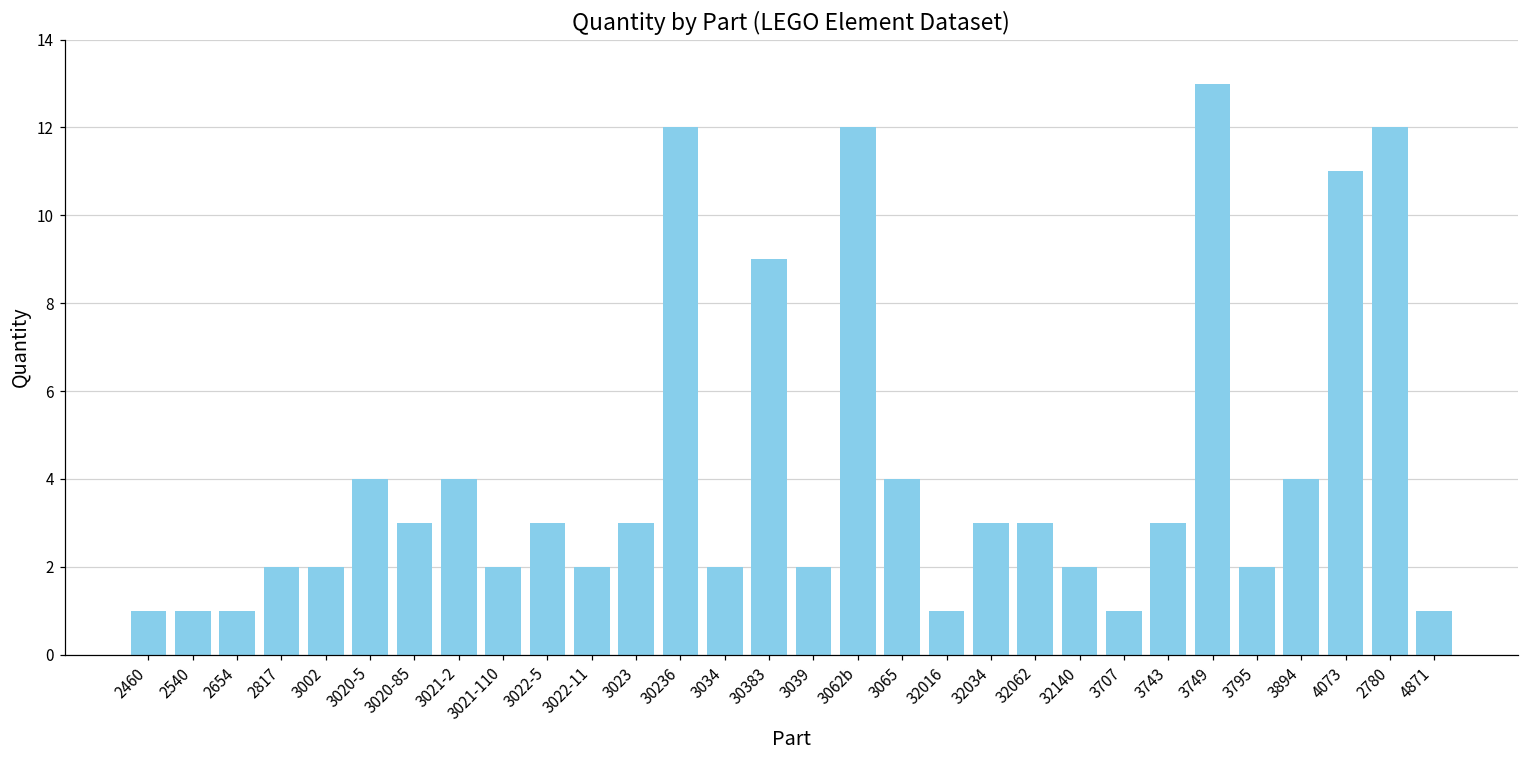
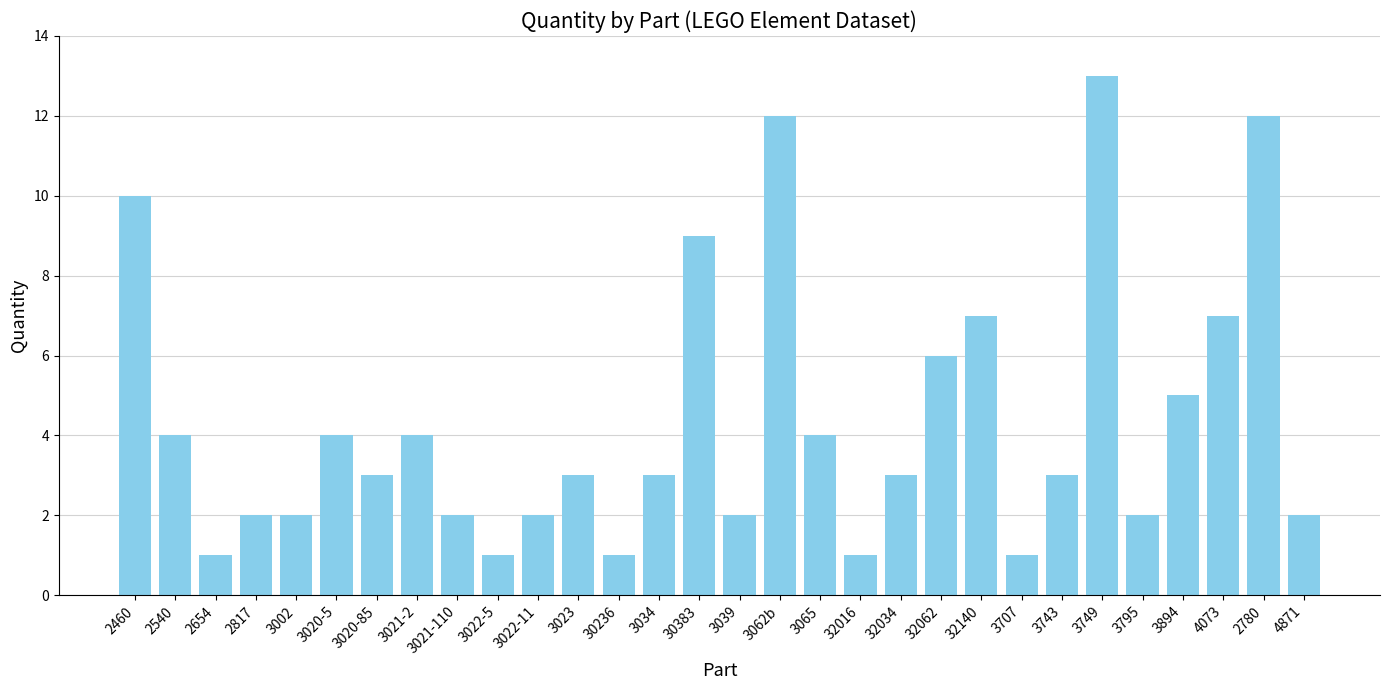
2460: 1 -> 10
2540: 1 -> 4
3022-5: 3 -> 1
30236: 12 -> 1
3034: 2 -> 3
32062: 3 -> 6
32140: 2 -> 7
3894: 4 -> 5
4073: 11 -> 7
4871: 1 -> 2
